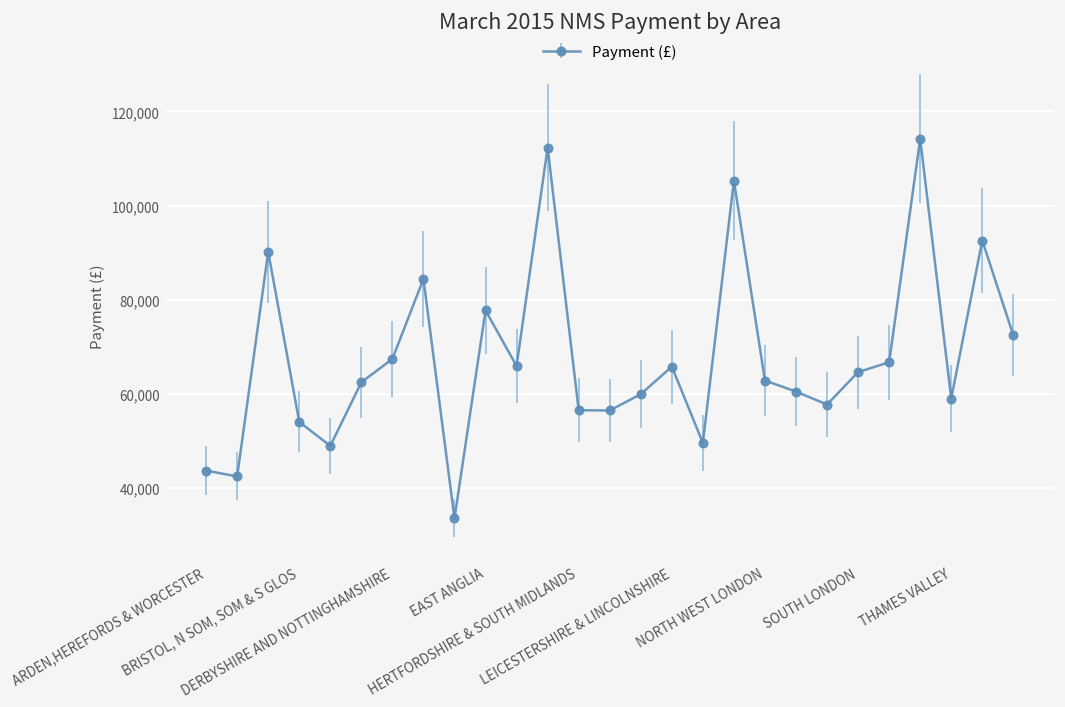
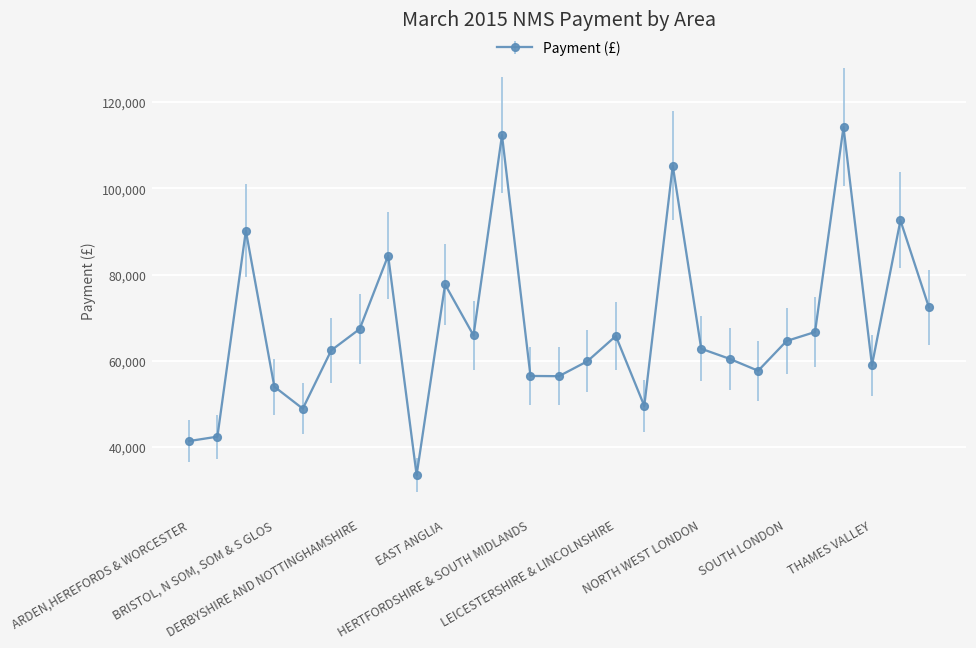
ARDEN,HEREFORDS & WORCESTER: 44,000 -> 41,000
